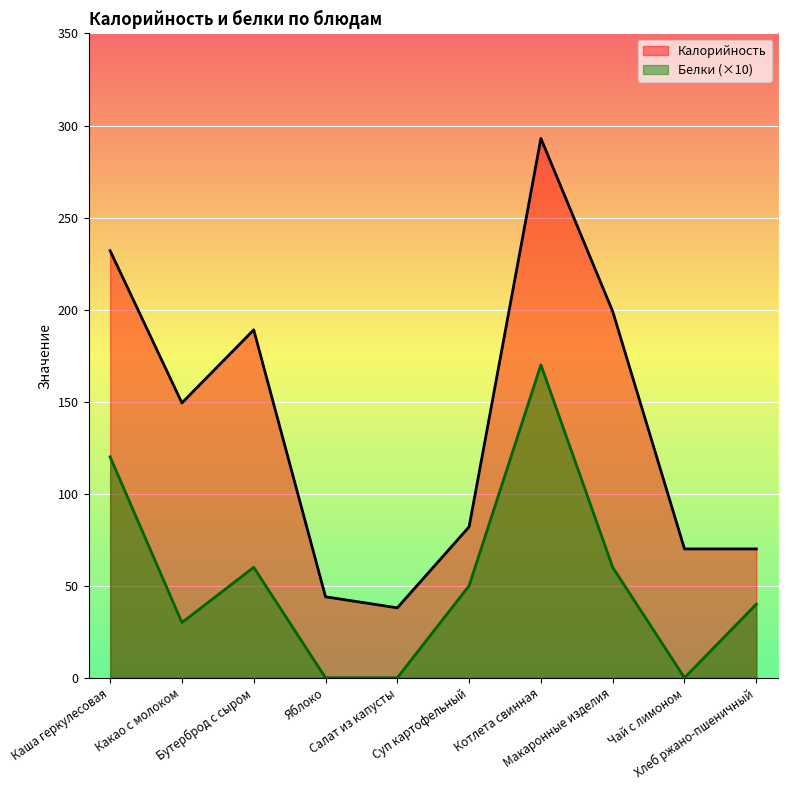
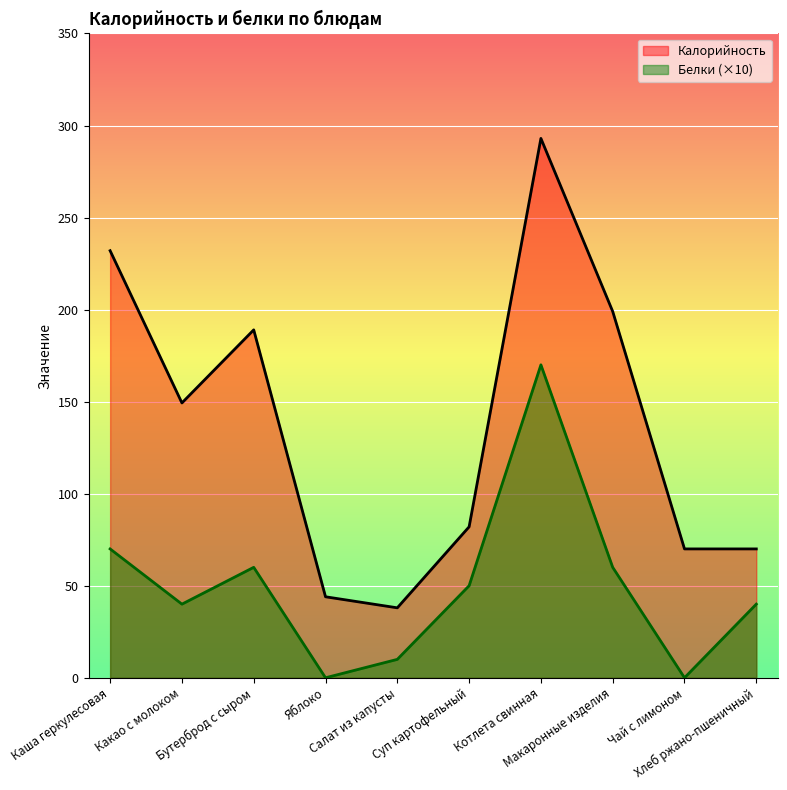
Белки (×10), Каша геркулесовая: 120 -> 70
Белки (×10), Какао с молоком: 30 -> 40
Белки (×10), Салат из капусты: 0 -> 10
